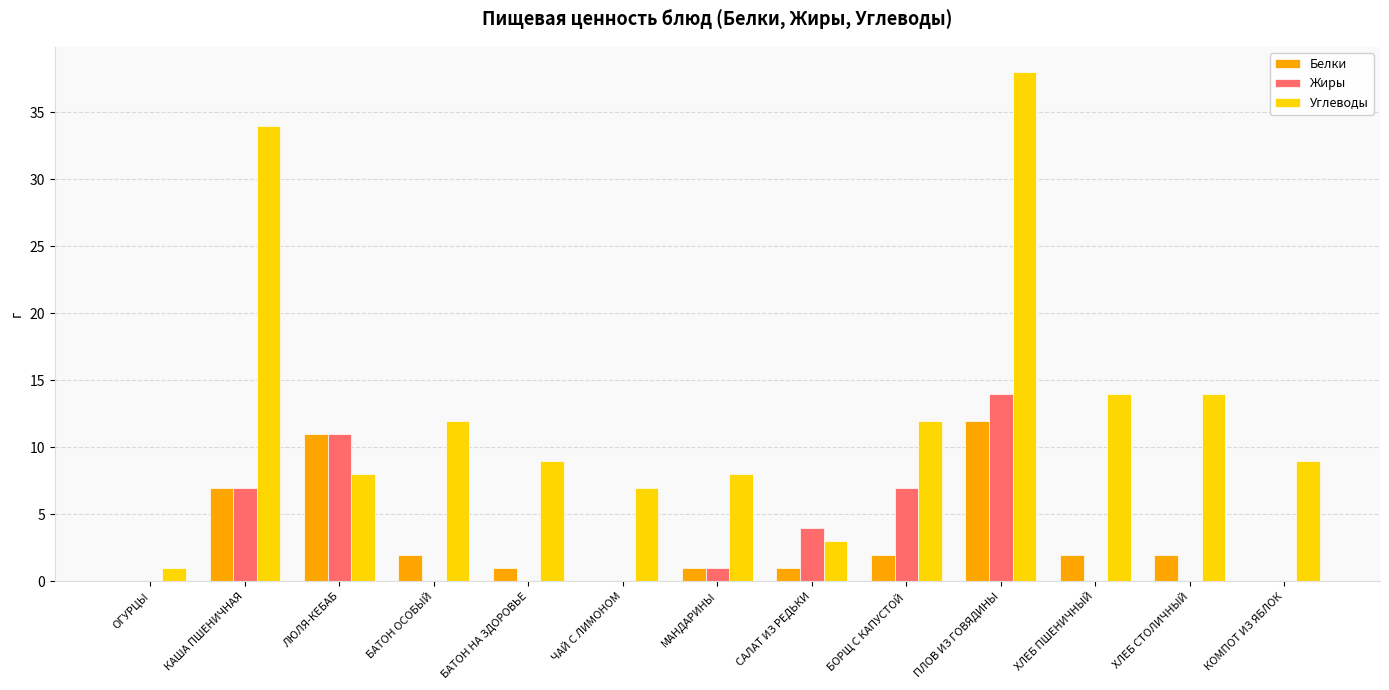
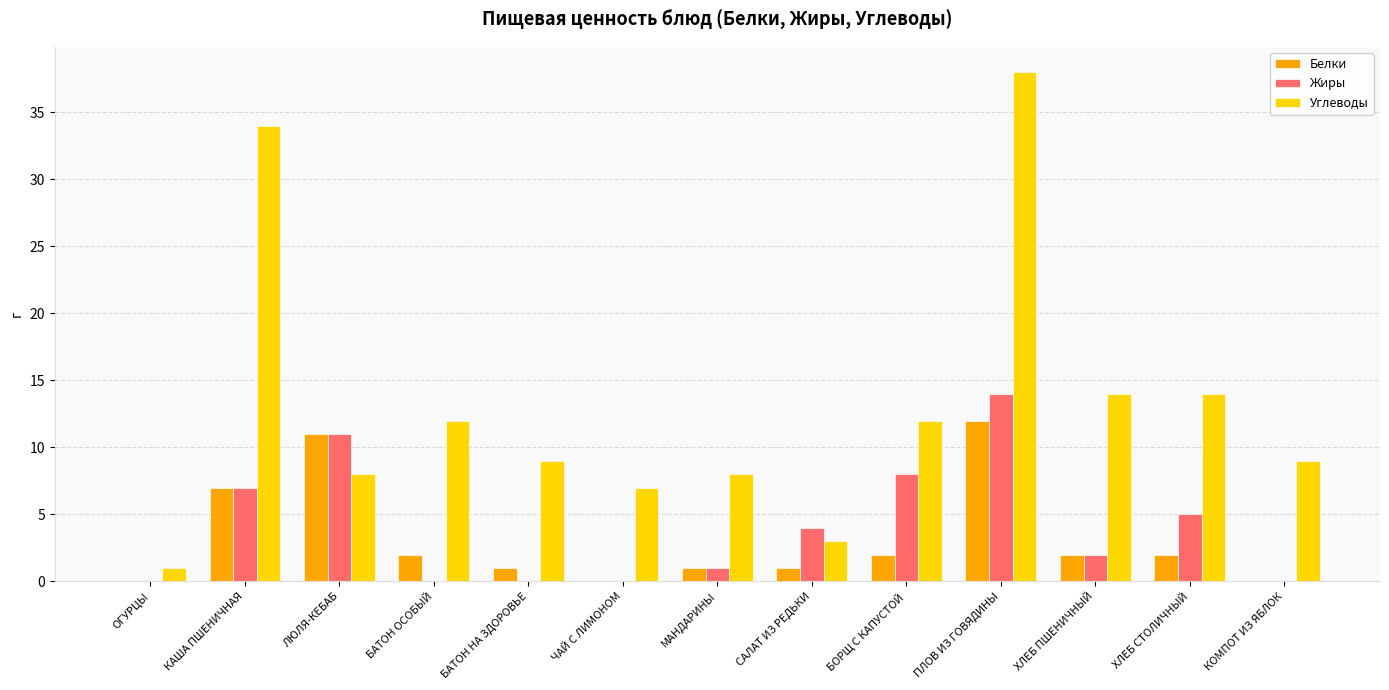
Жиры, БОРЩ С КАПУСТОЙ: 7 -> 8
Жиры, ХЛЕБ ПШЕНИЧНЫЙ: 0 -> 2
Жиры, ХЛЕБ СТОЛИЧНЫЙ: 0 -> 5
